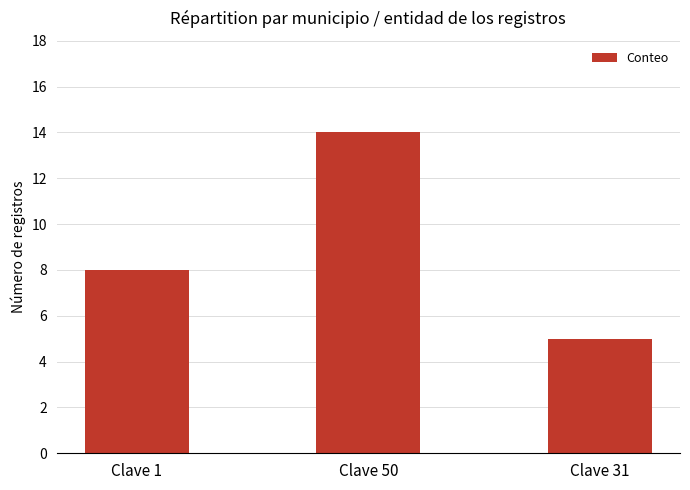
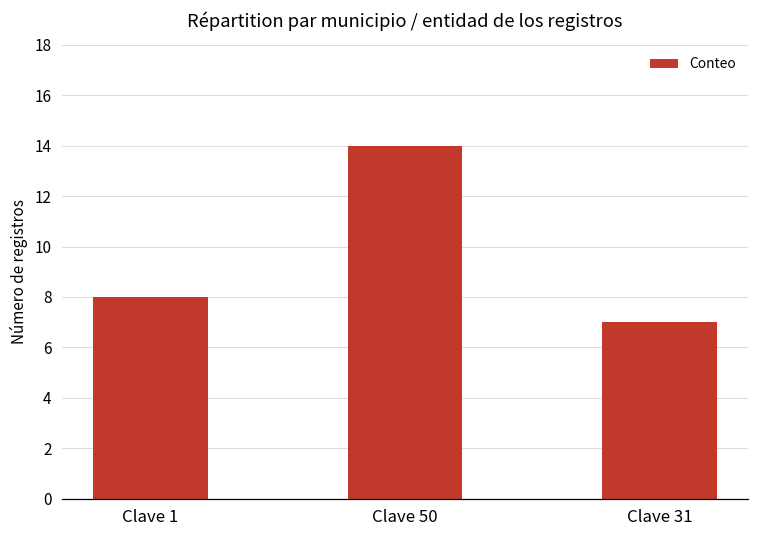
Clave 31: 5 -> 7
